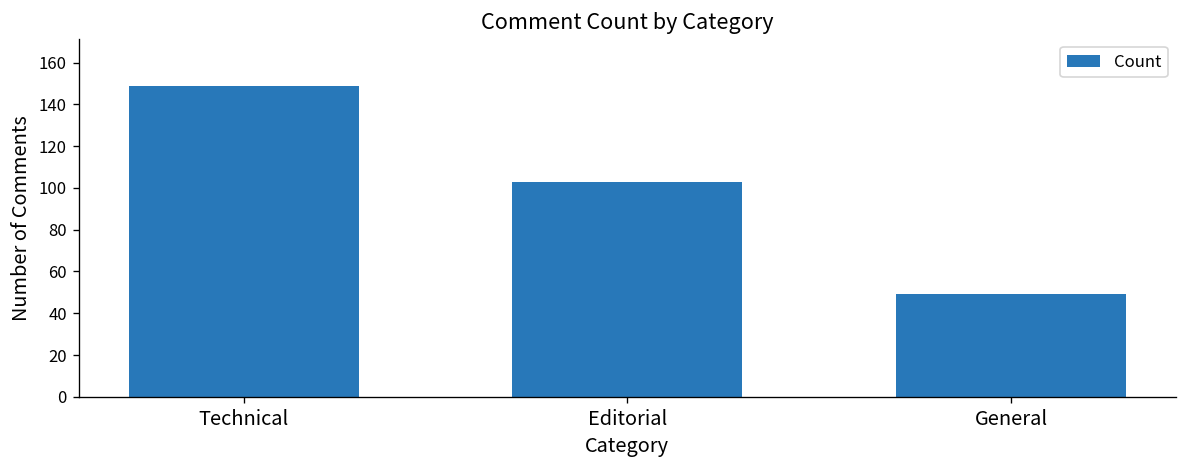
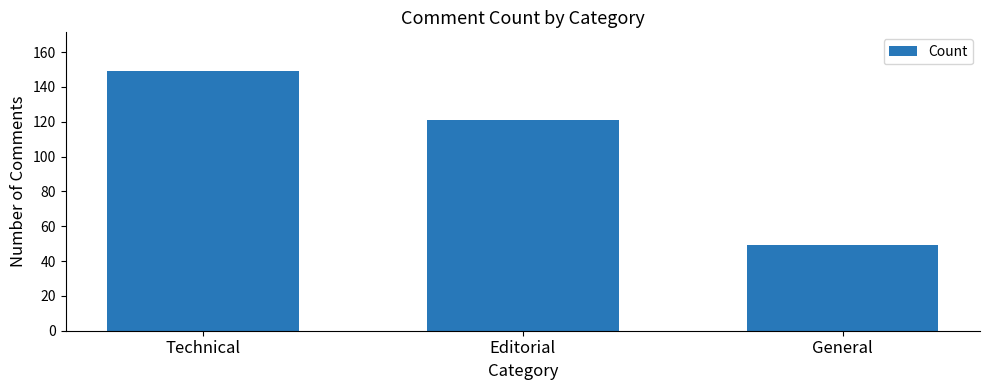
Editorial: 103 -> 121
